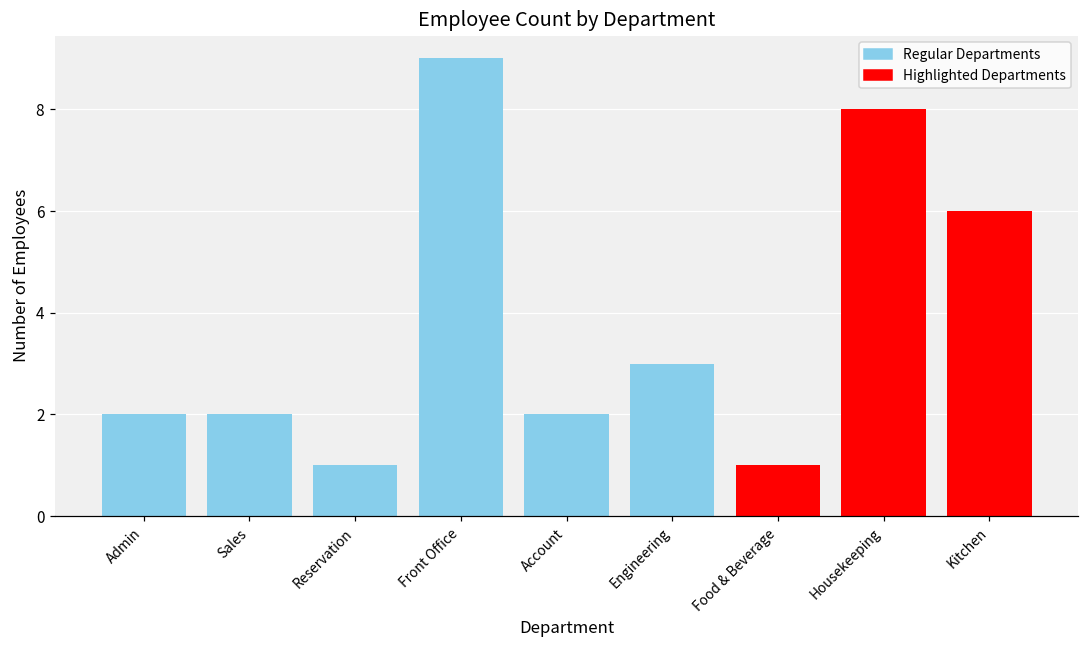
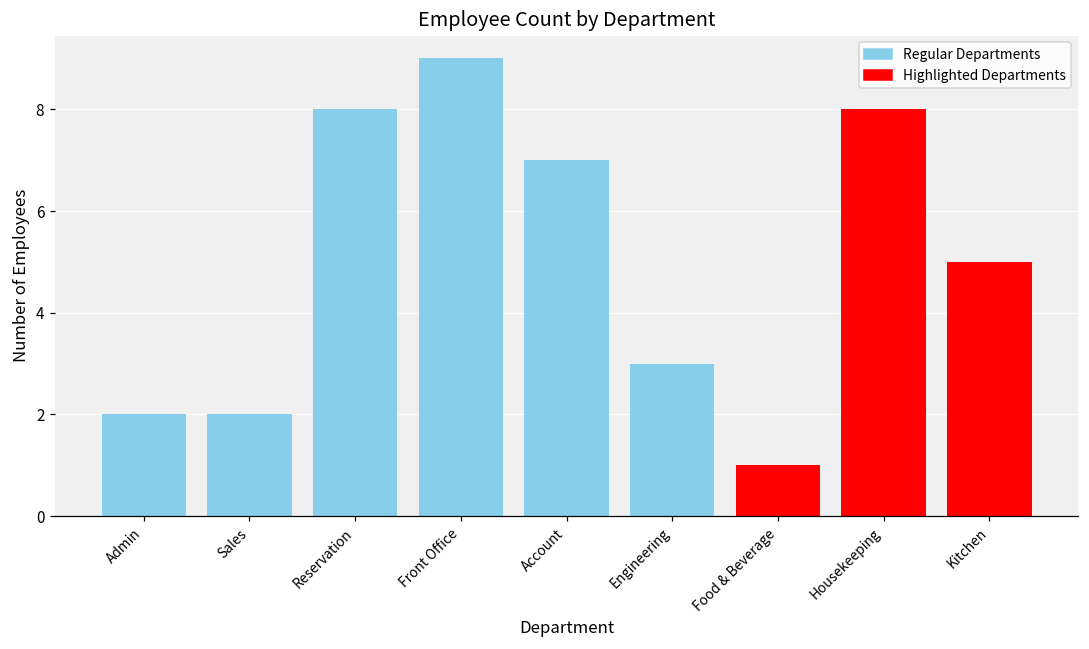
Reservation: 1 -> 8
Account: 2 -> 7
Kitchen: 6 -> 5
